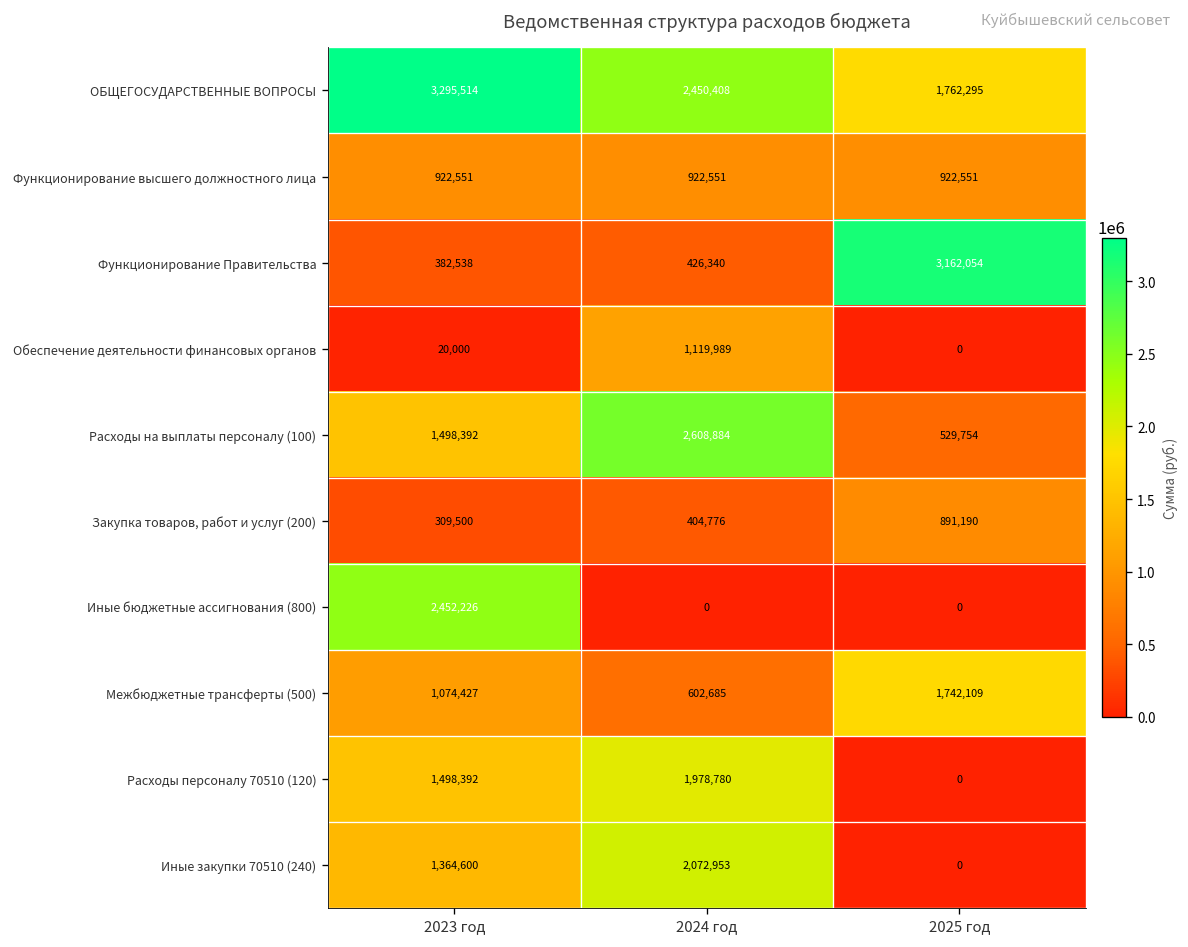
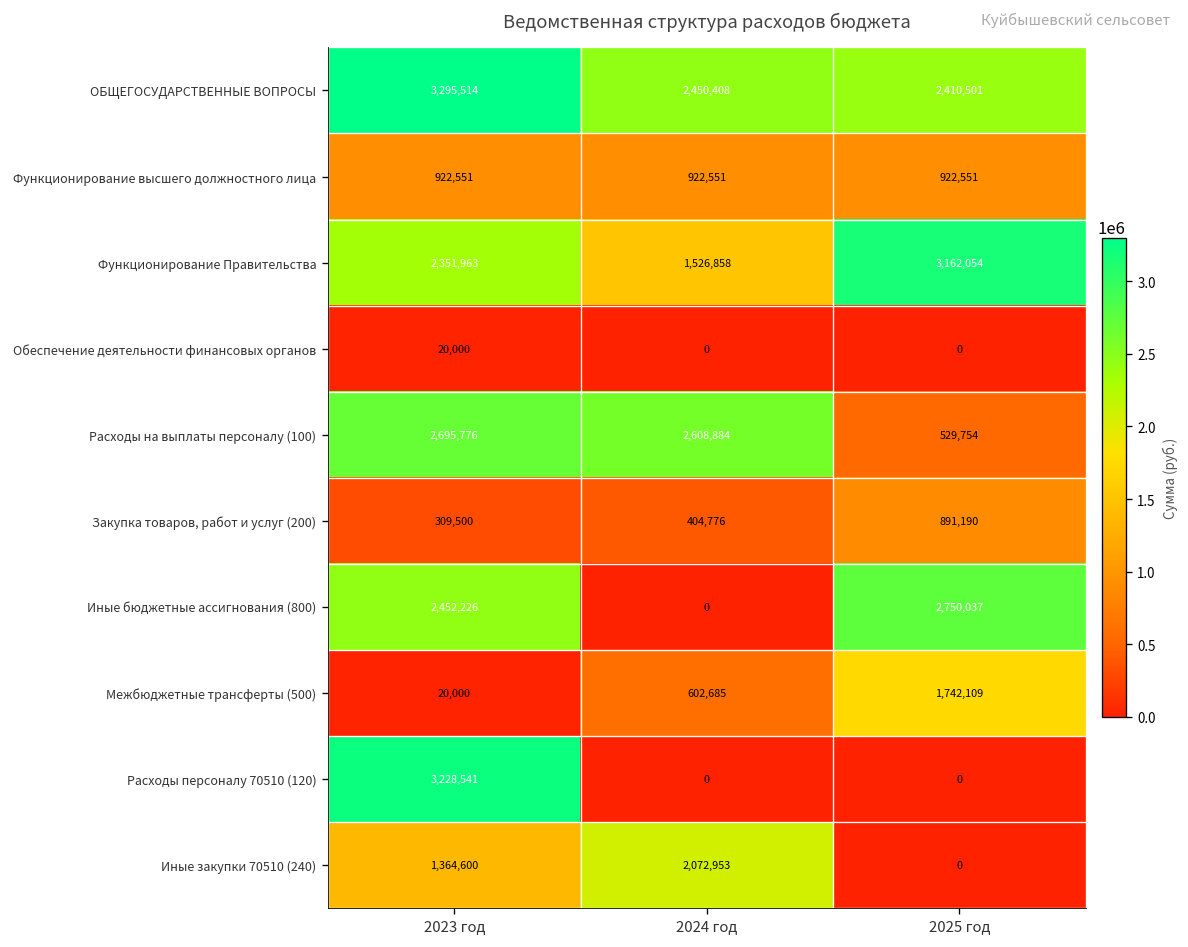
ОБЩЕГОСУДАРСТВЕННЫЕ ВОПРОСЫ, 2025 год: 1,762,295 -> 2,410,501
Функционирование Правительства, 2023 год: 382,538 -> 2,351,963
Функционирование Правительства, 2024 год: 426,340 -> 1,526,858
Обеспечение деятельности финансовых органов, 2024 год: 1,119,989 -> 0
Расходы на выплаты персоналу (100), 2023 год: 1,498,392 -> 2,695,776
Иные бюджетные ассигнования (800), 2025 год: 0 -> 2,750,037
Межбюджетные трансферты (500), 2023 год: 1,074,427 -> 20,000
Расходы персоналу 70510 (120), 2023 год: 1,498,392 -> 3,228,541
Расходы персоналу 70510 (120), 2024 год: 1,978,780 -> 0
